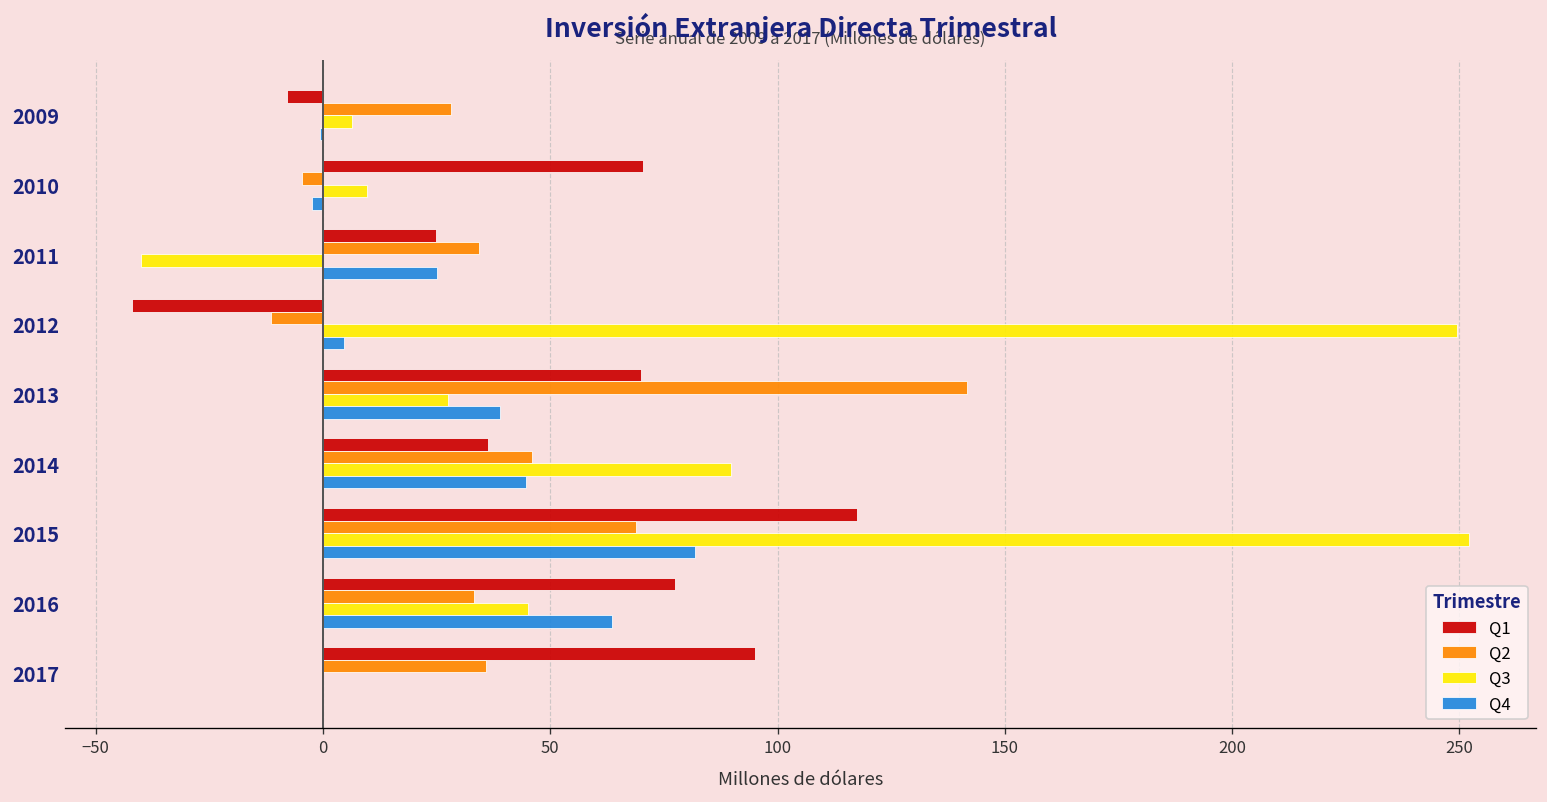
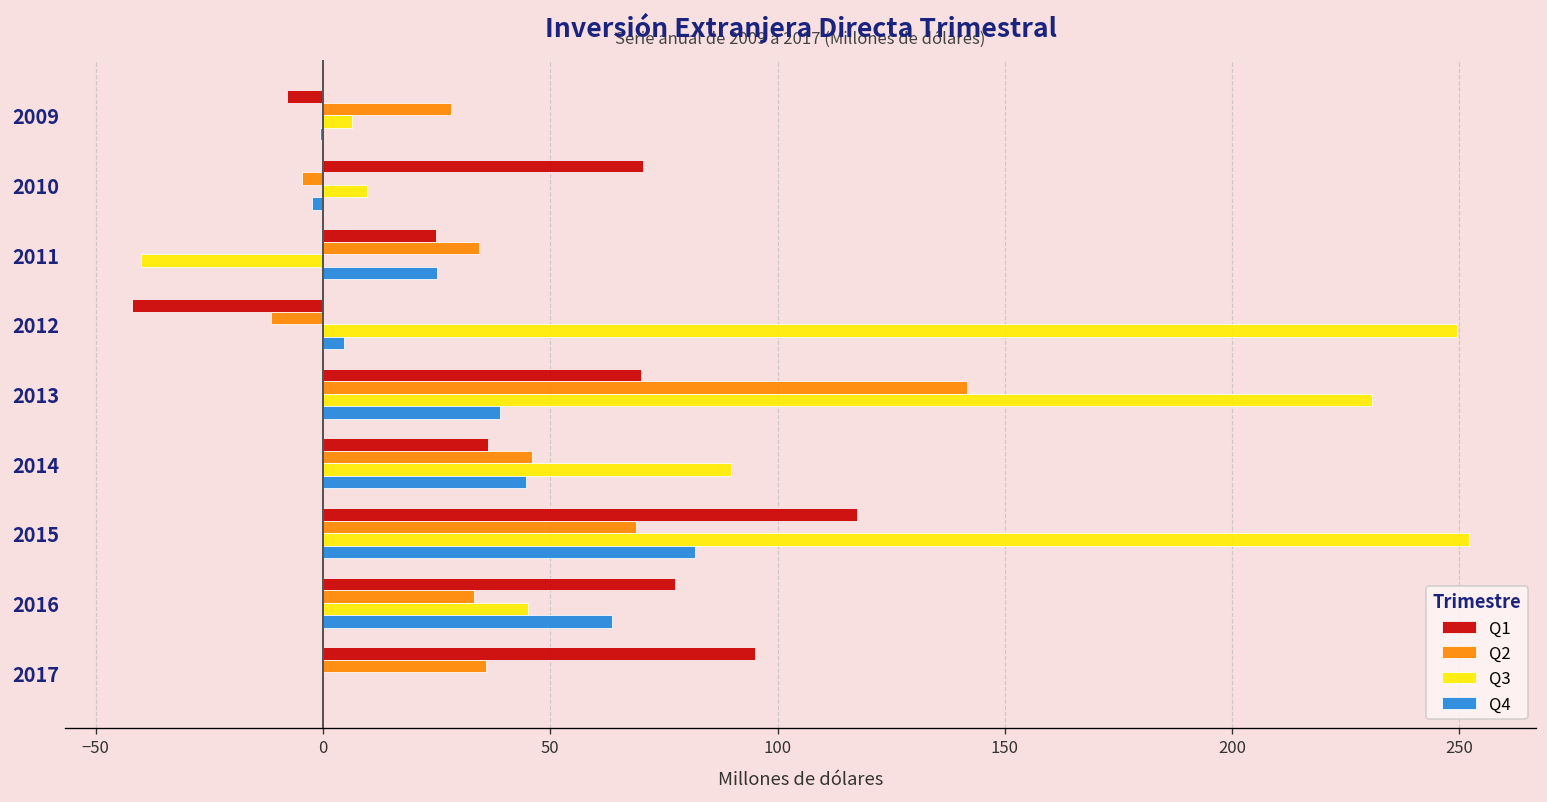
Q3, 2013: 28 -> 231
